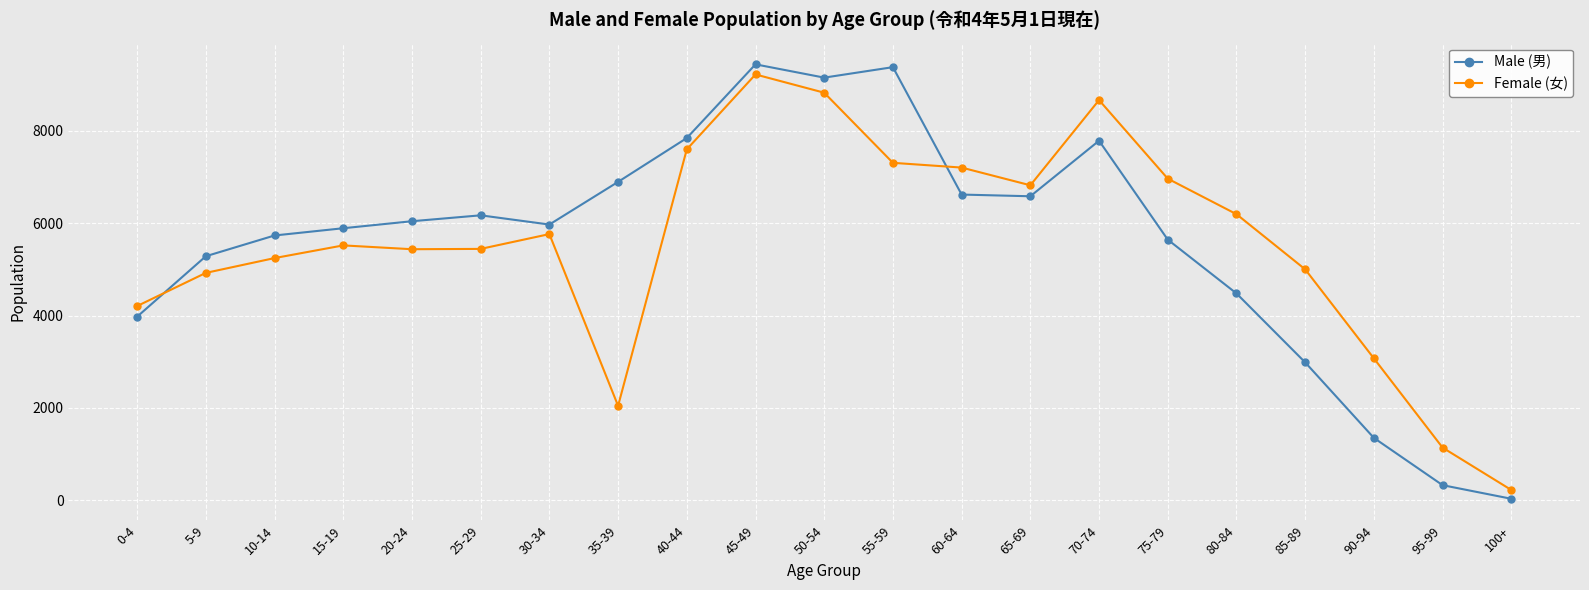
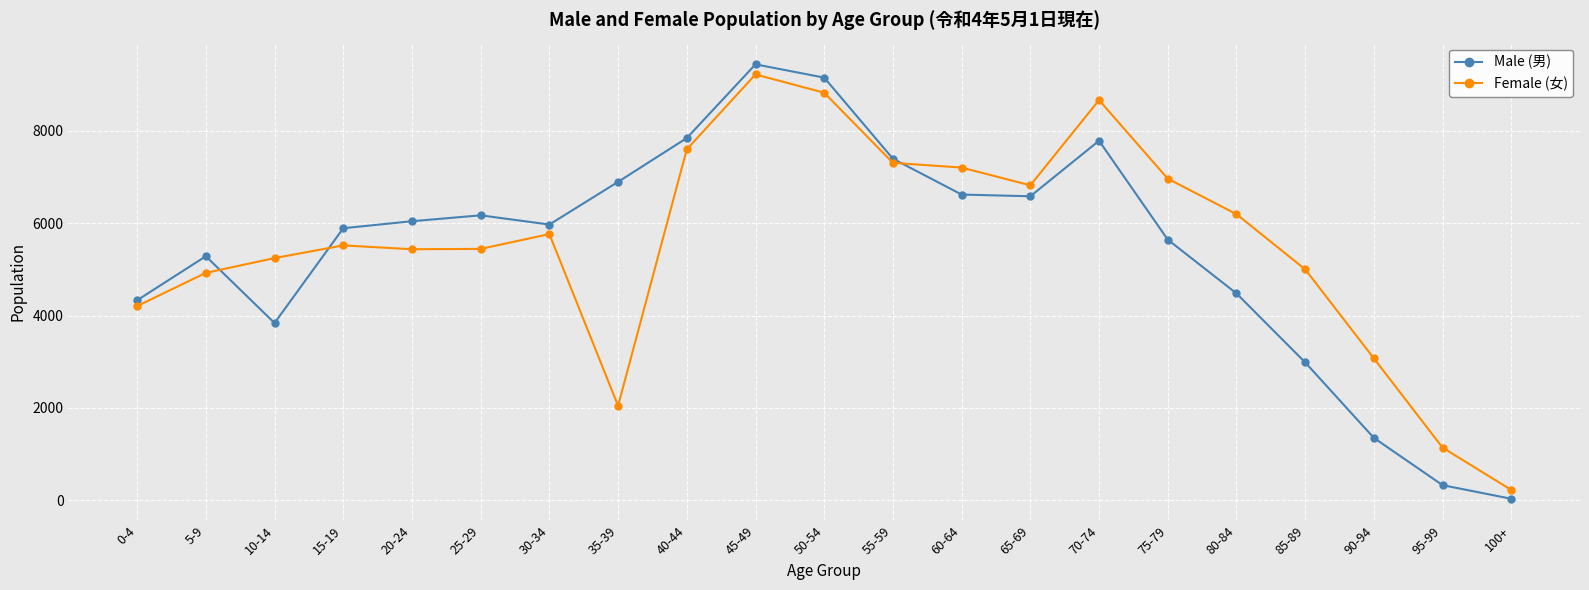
Male (男), 0-4: 4000 -> 4300
Male (男), 10-14: 5700 -> 3800
Male (男), 55-59: 9400 -> 7400
